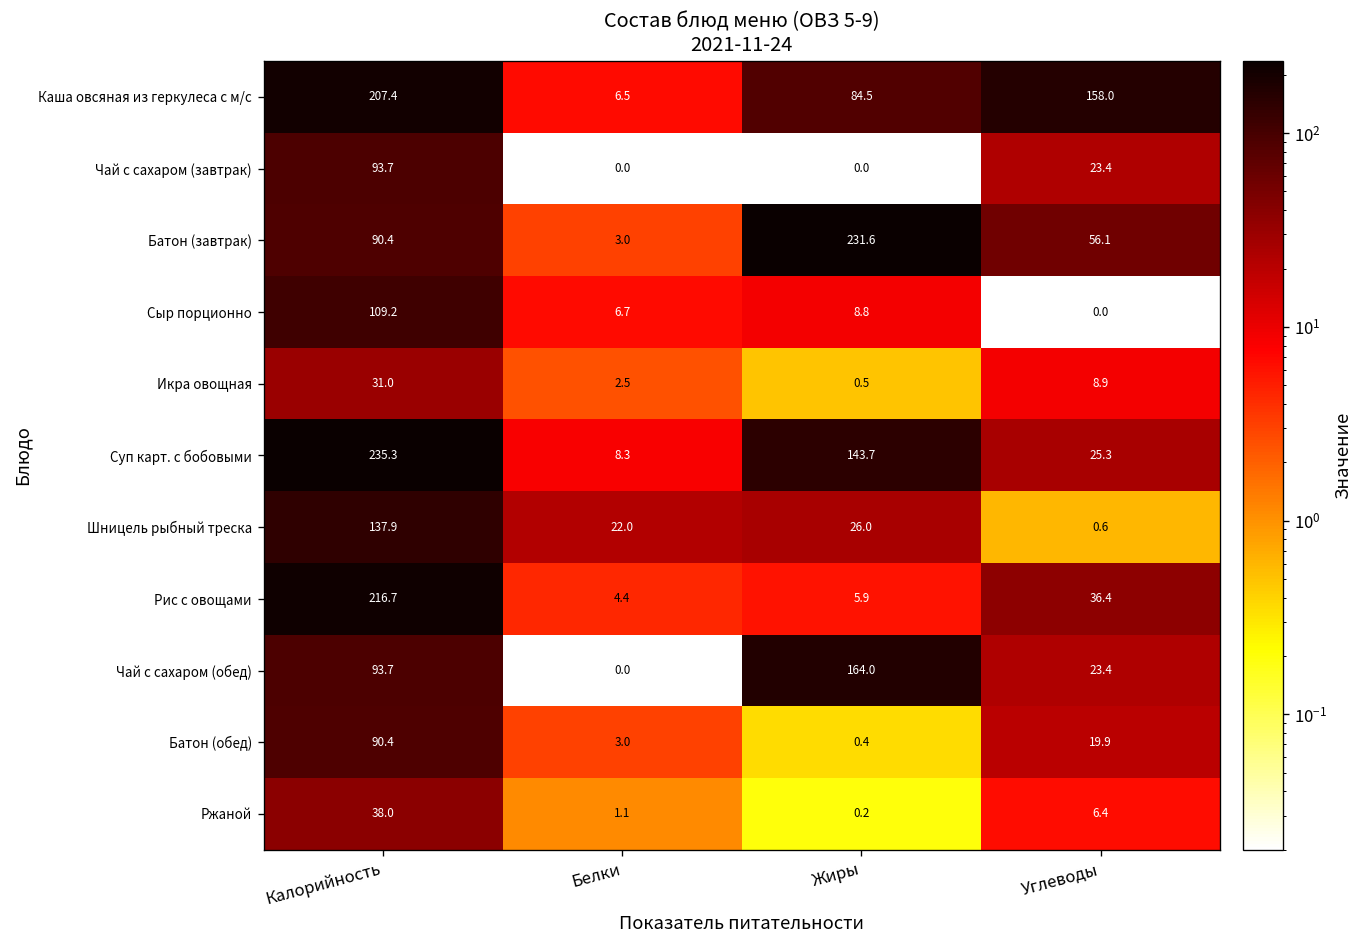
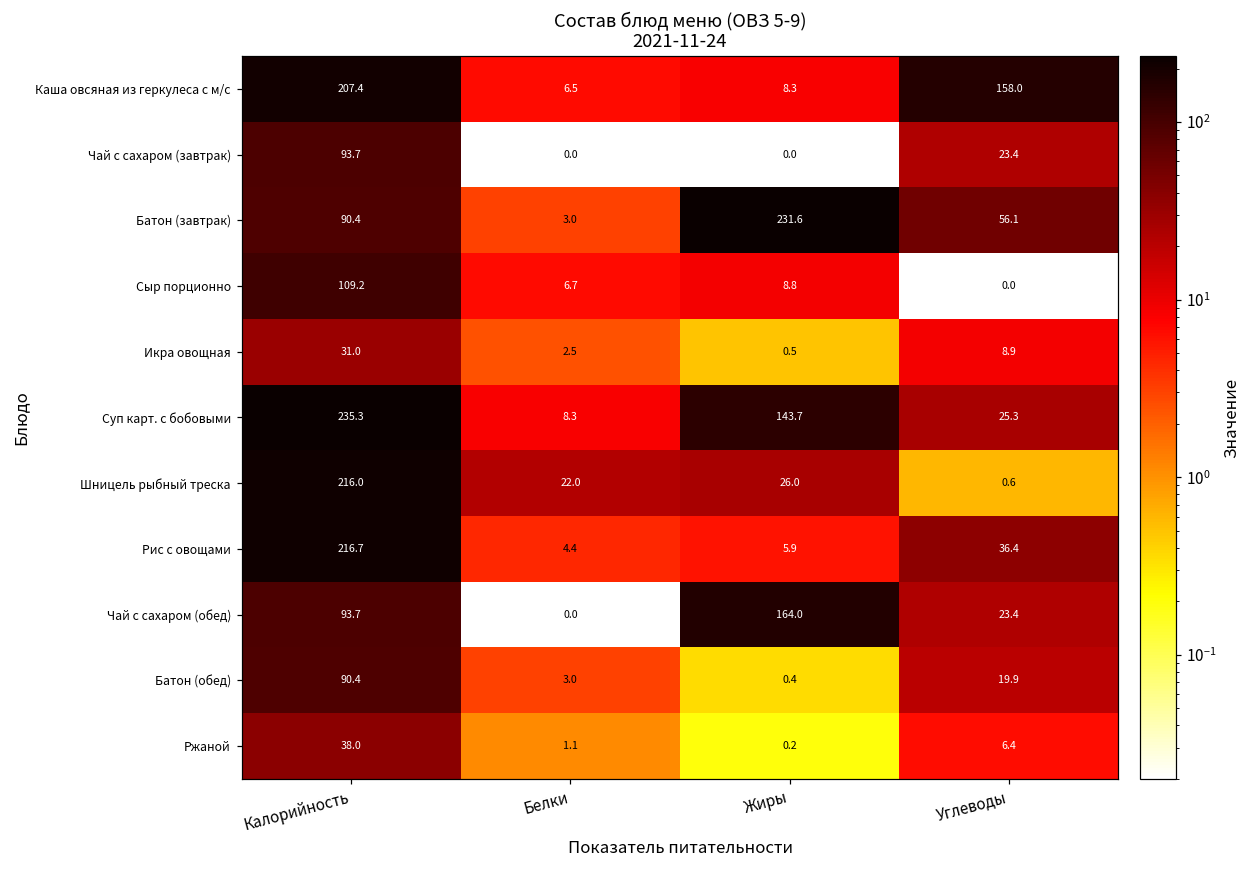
Каша овсяная из геркулеса с м/с, Жиры: 84.5 -> 8.3
Шницель рыбный треска, Калорийность: 137.9 -> 216.0
